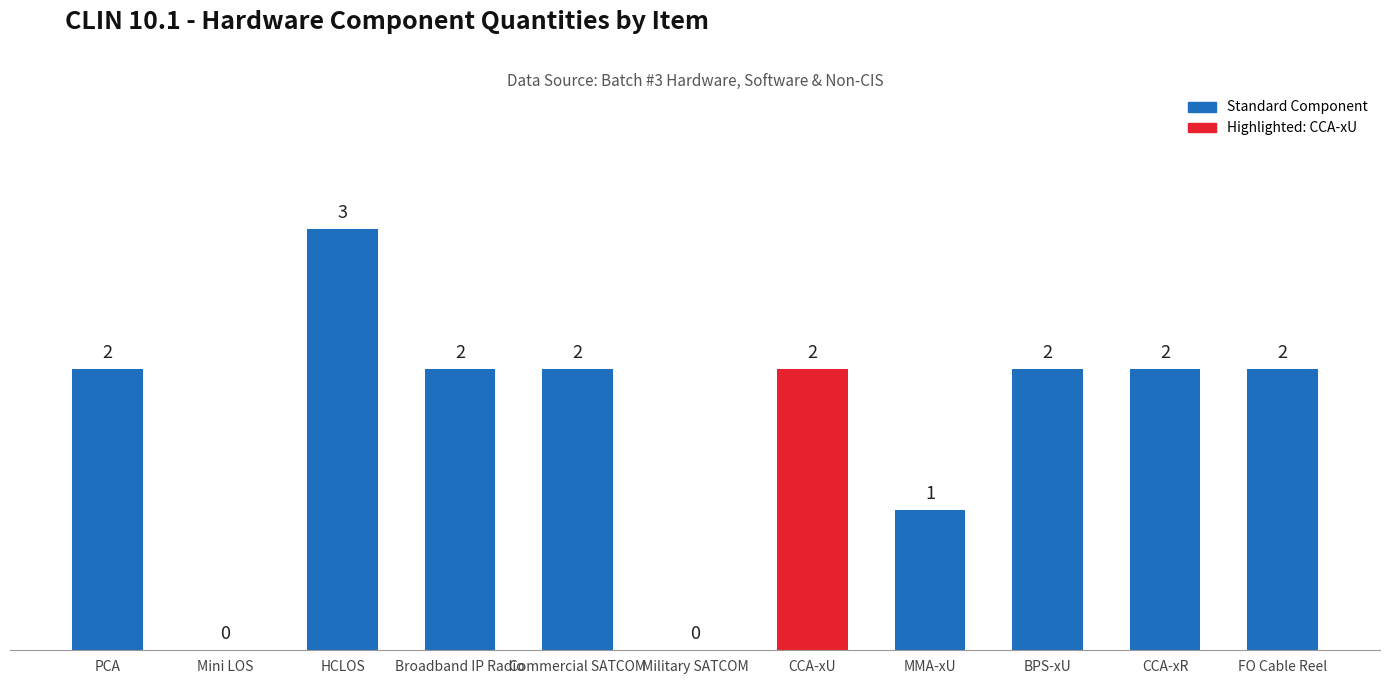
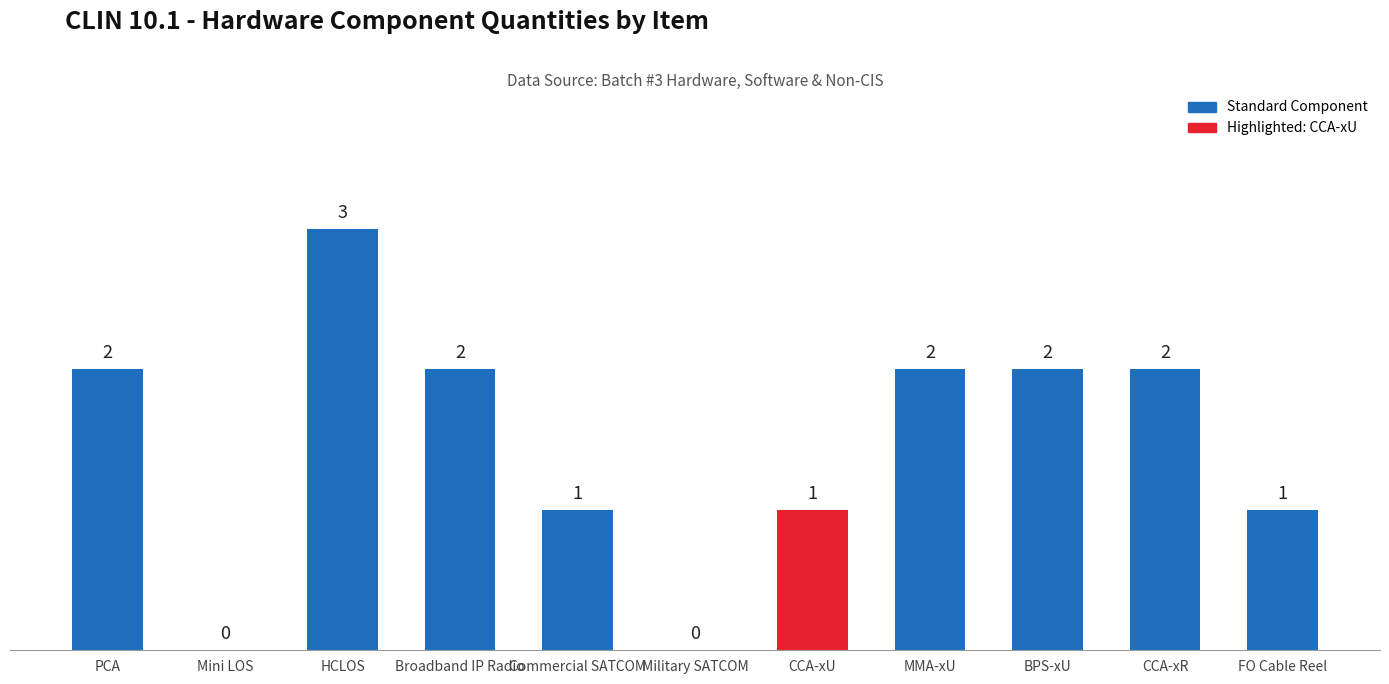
Commercial SATCOM: 2 -> 1
CCA-xU: 2 -> 1
MMA-xU: 1 -> 2
FO Cable Reel: 2 -> 1
